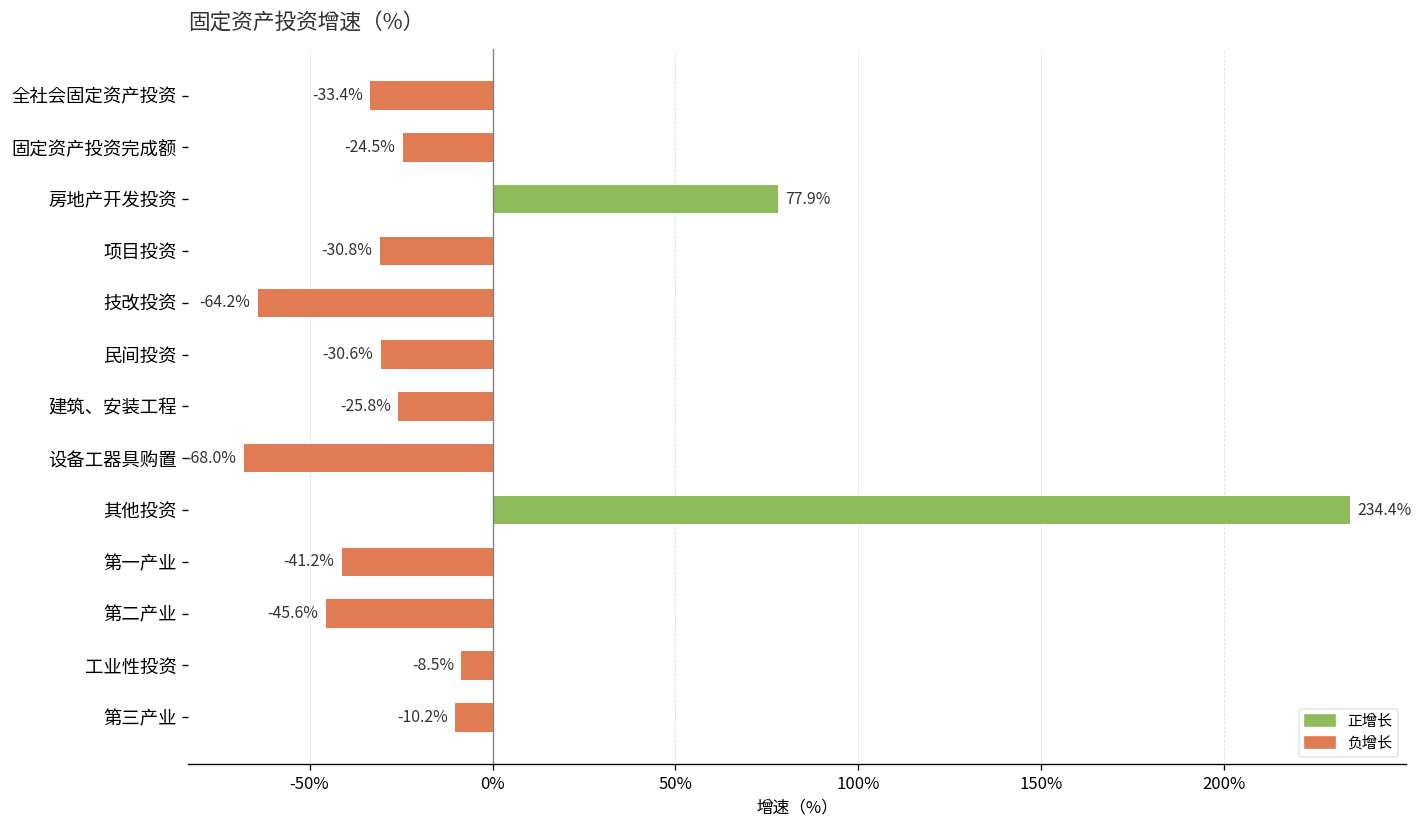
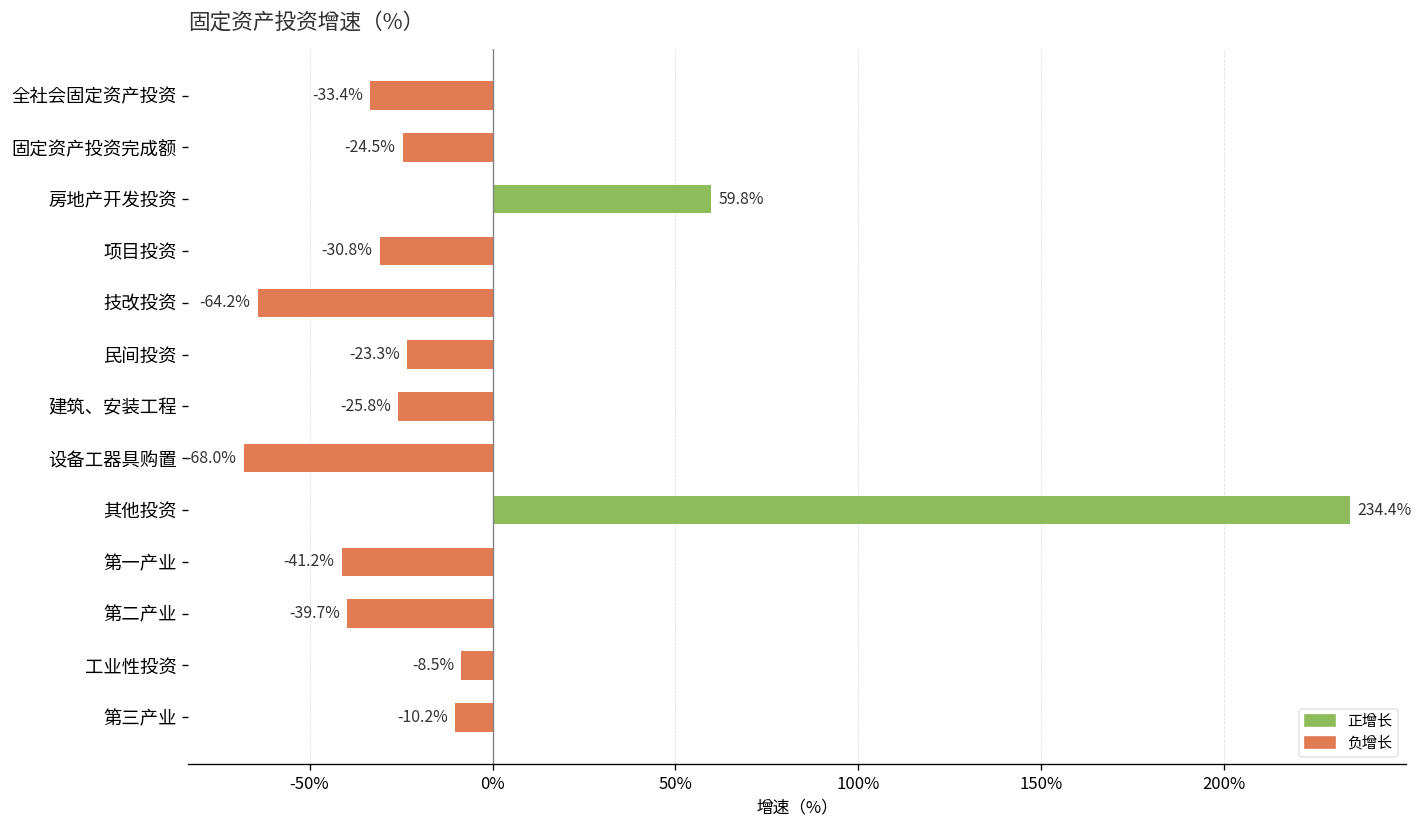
房地产开发投资: 77.9% -> 59.8%
民间投资: -30.6% -> -23.3%
第二产业: -45.6% -> -39.7%
